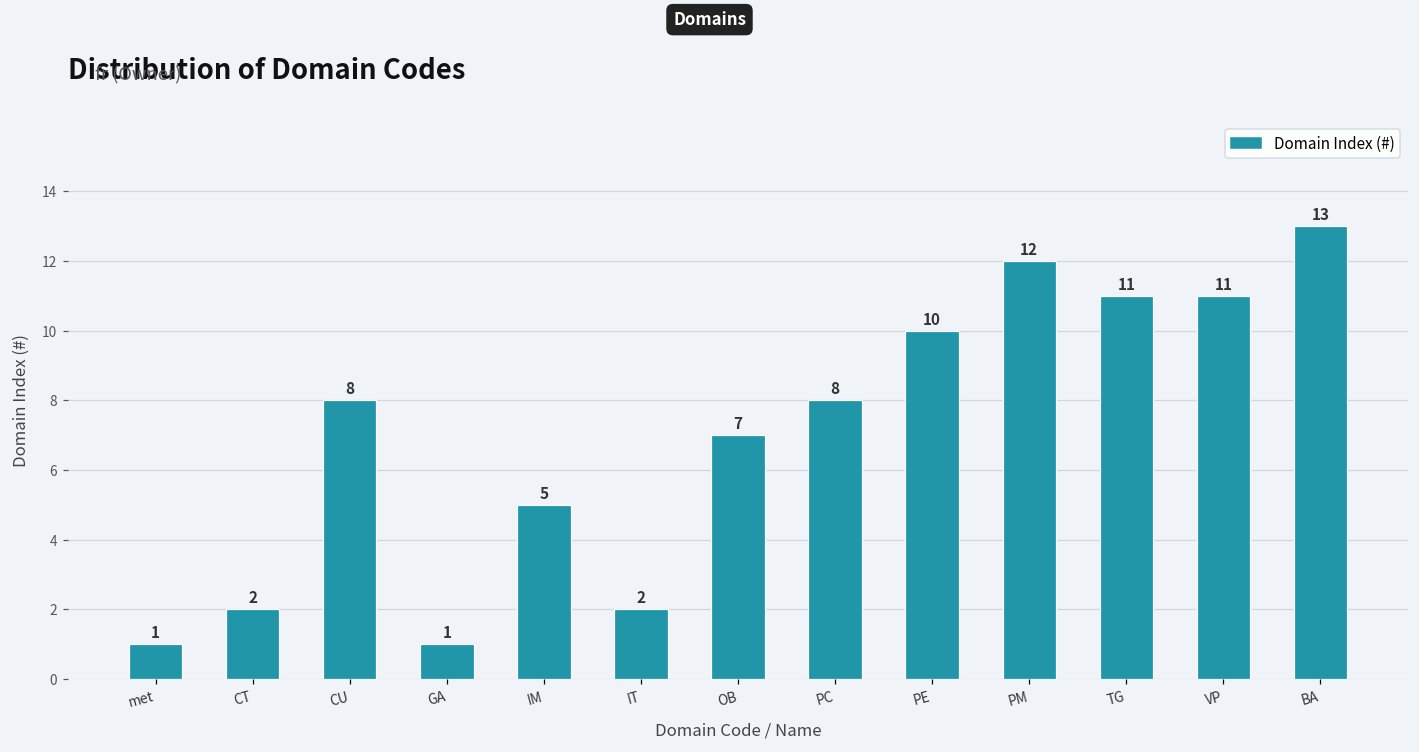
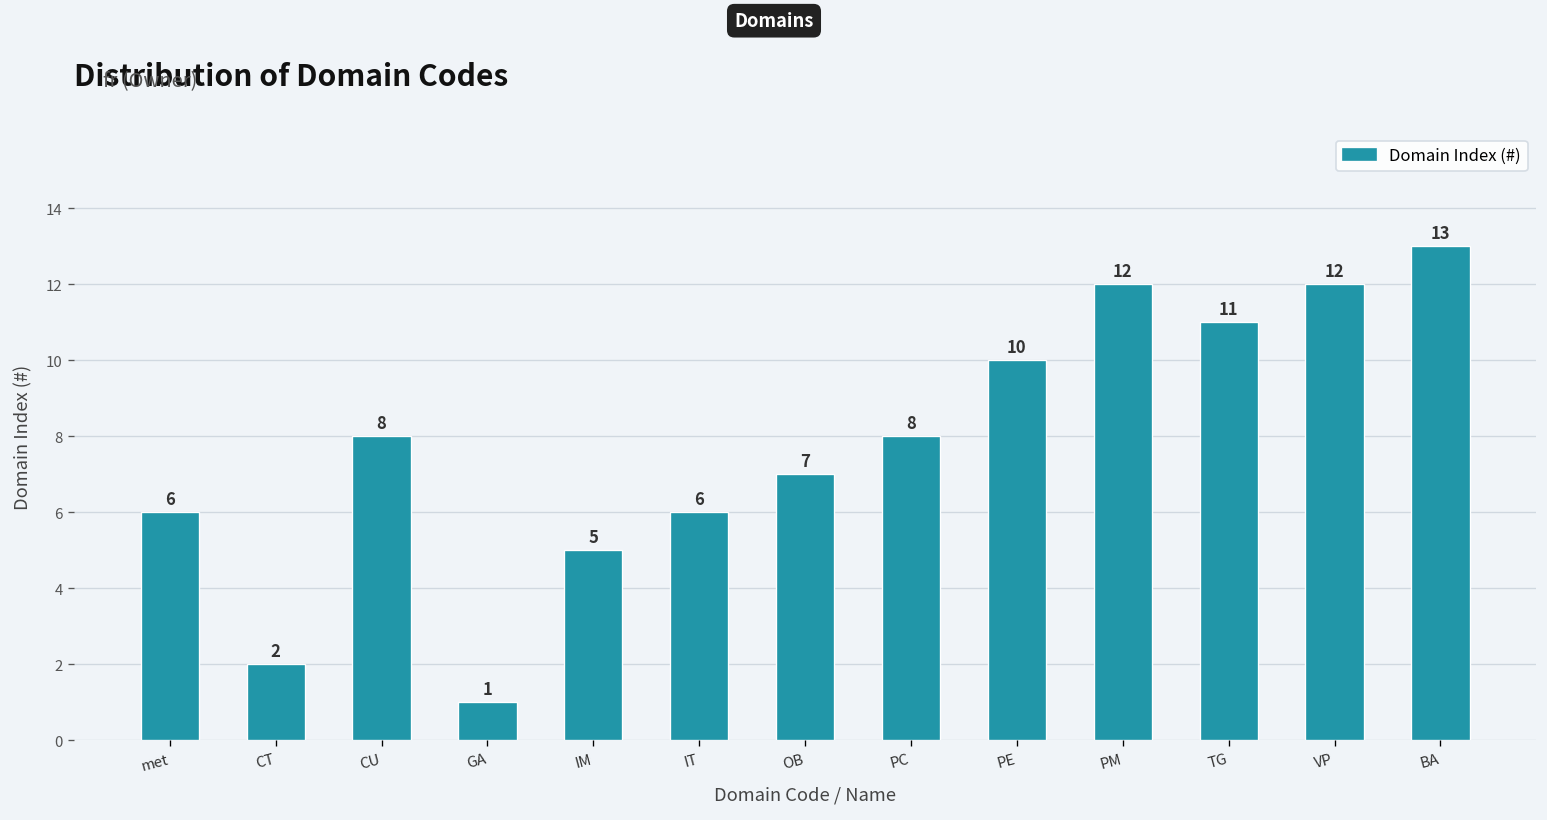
met: 1 -> 6
IT: 2 -> 6
VP: 11 -> 12
